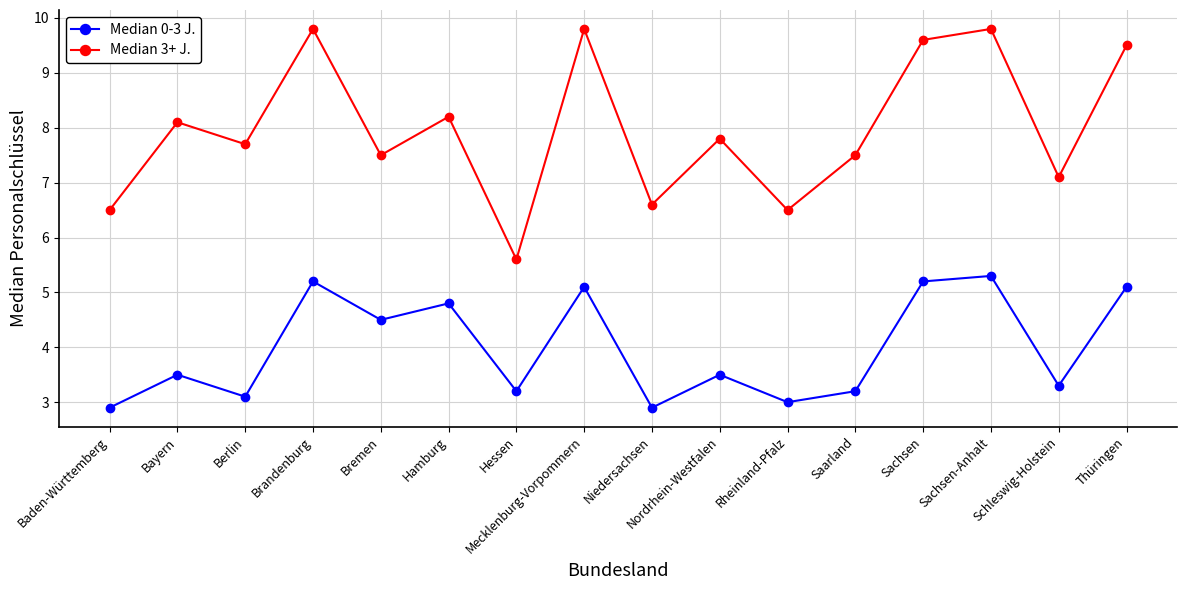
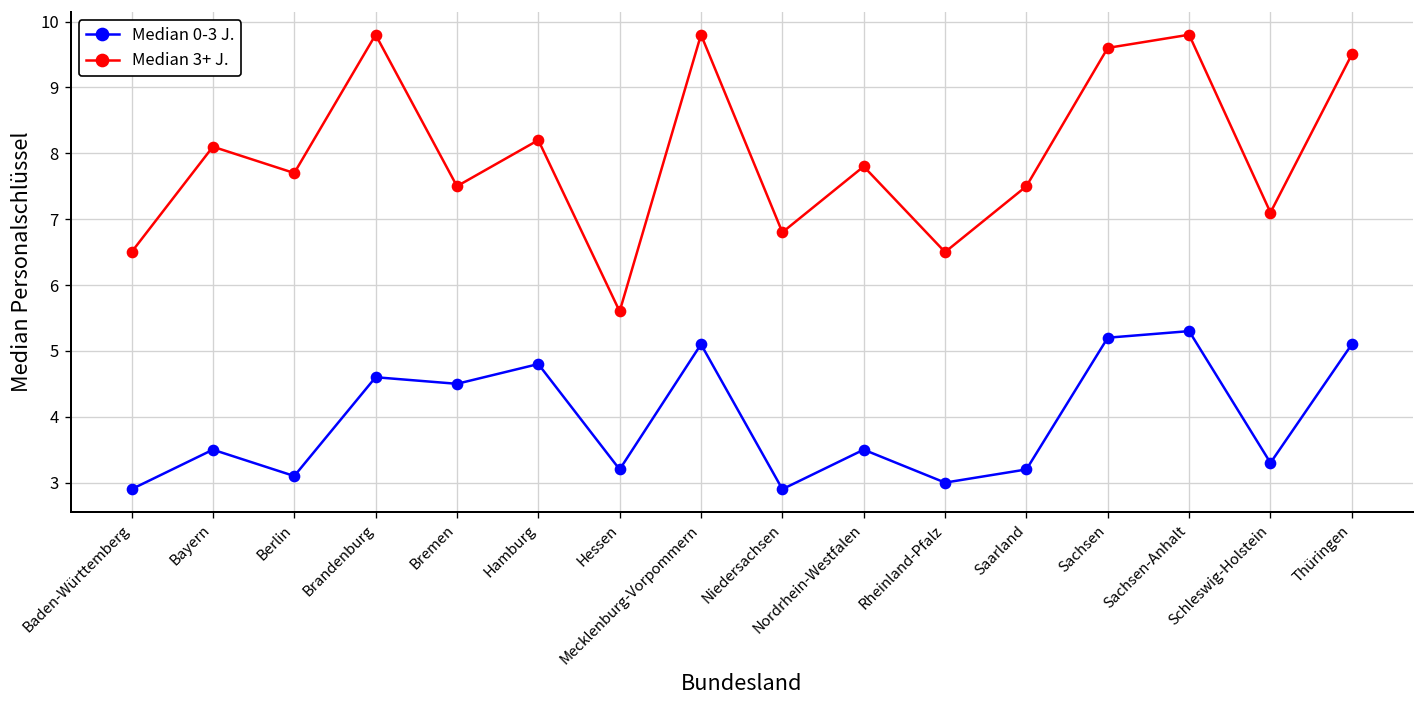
Median 0-3 J., Brandenburg: 5.2 -> 4.6
Median 3+ J., Niedersachsen: 6.6 -> 6.8
